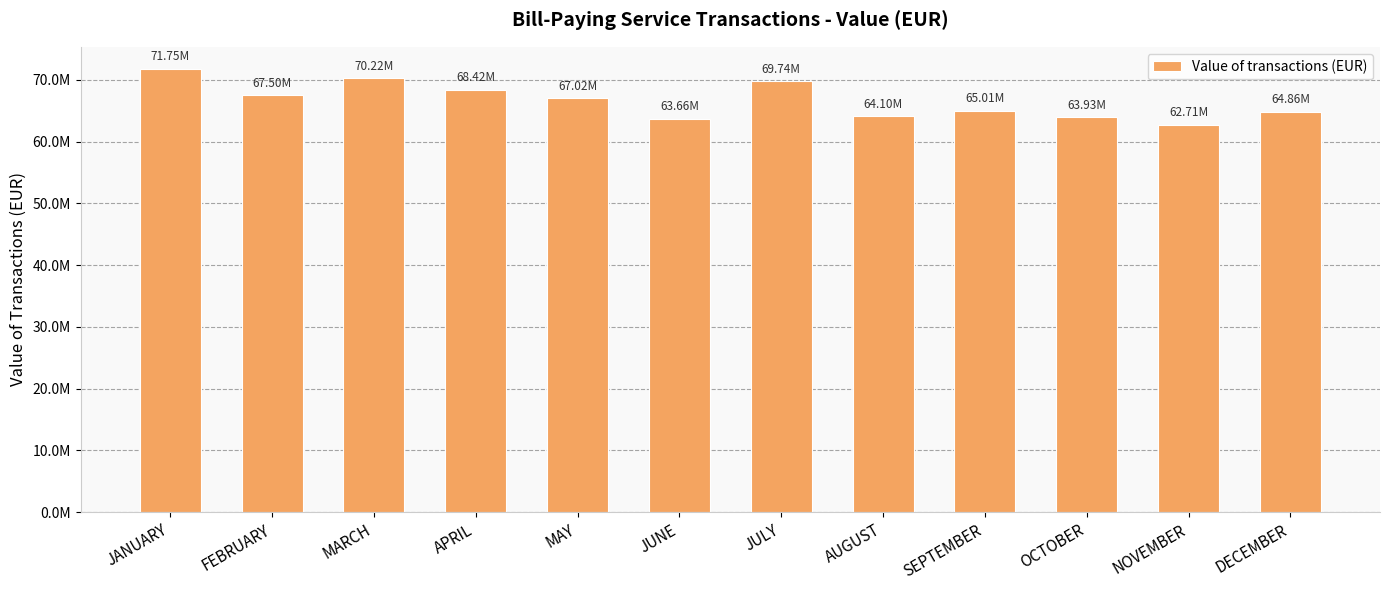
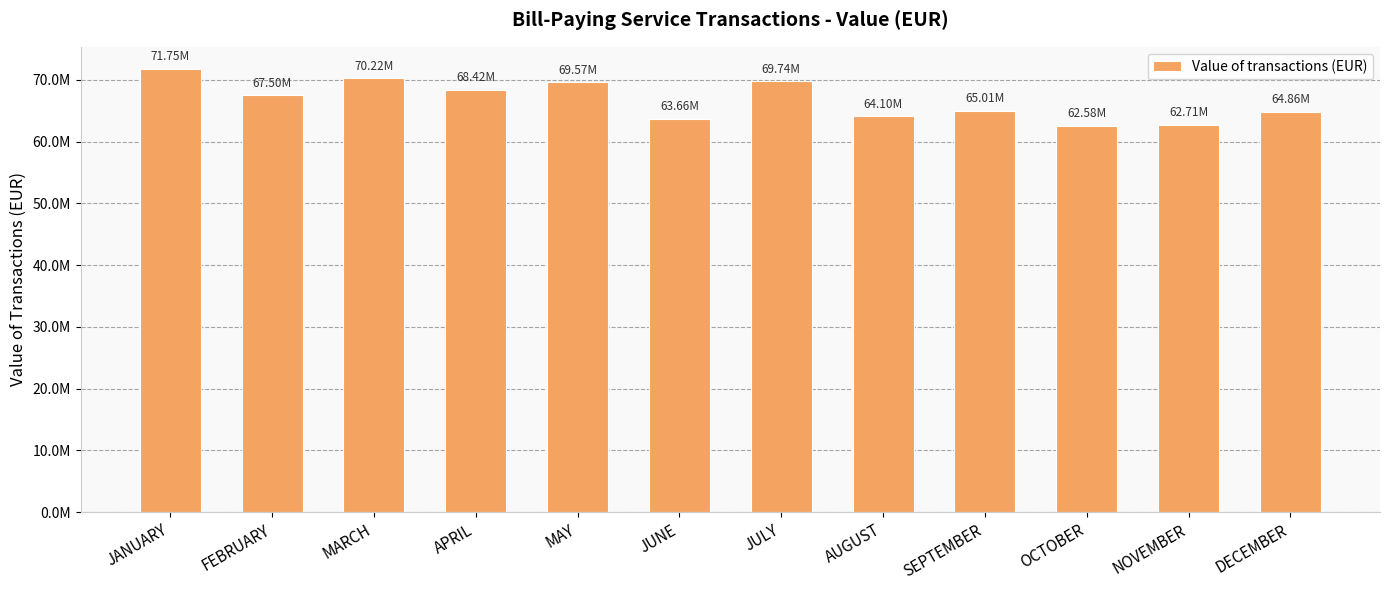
MAY: 67.02M -> 69.57M
OCTOBER: 63.93M -> 62.58M
